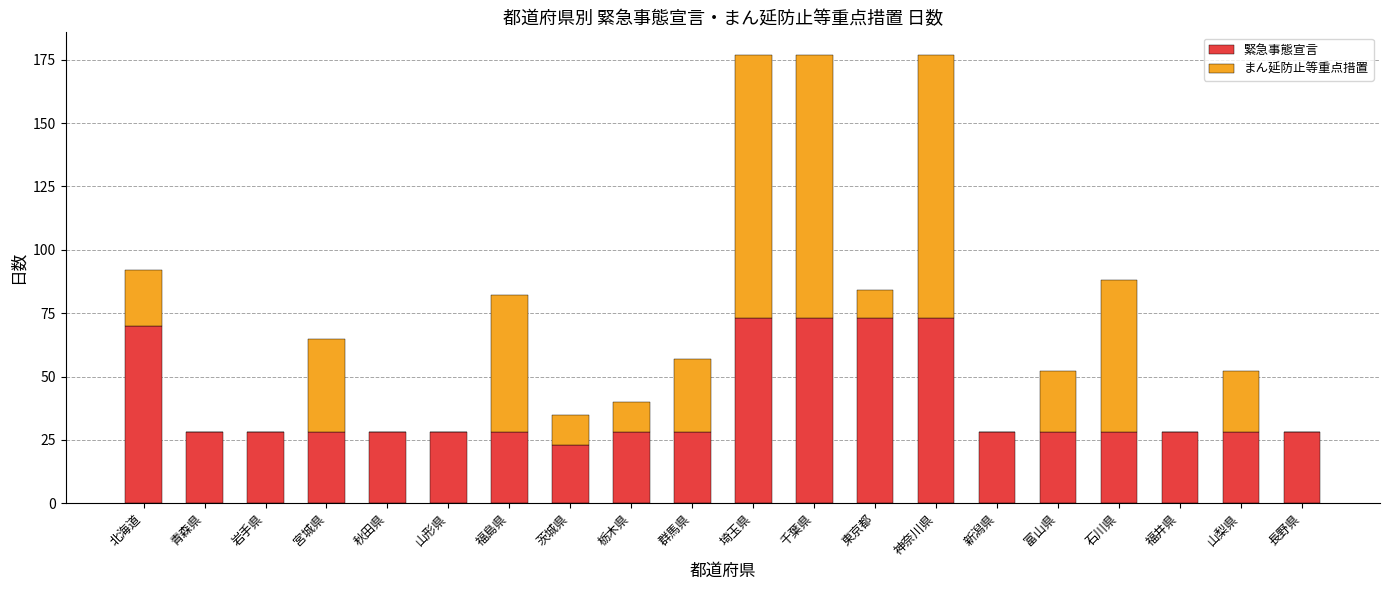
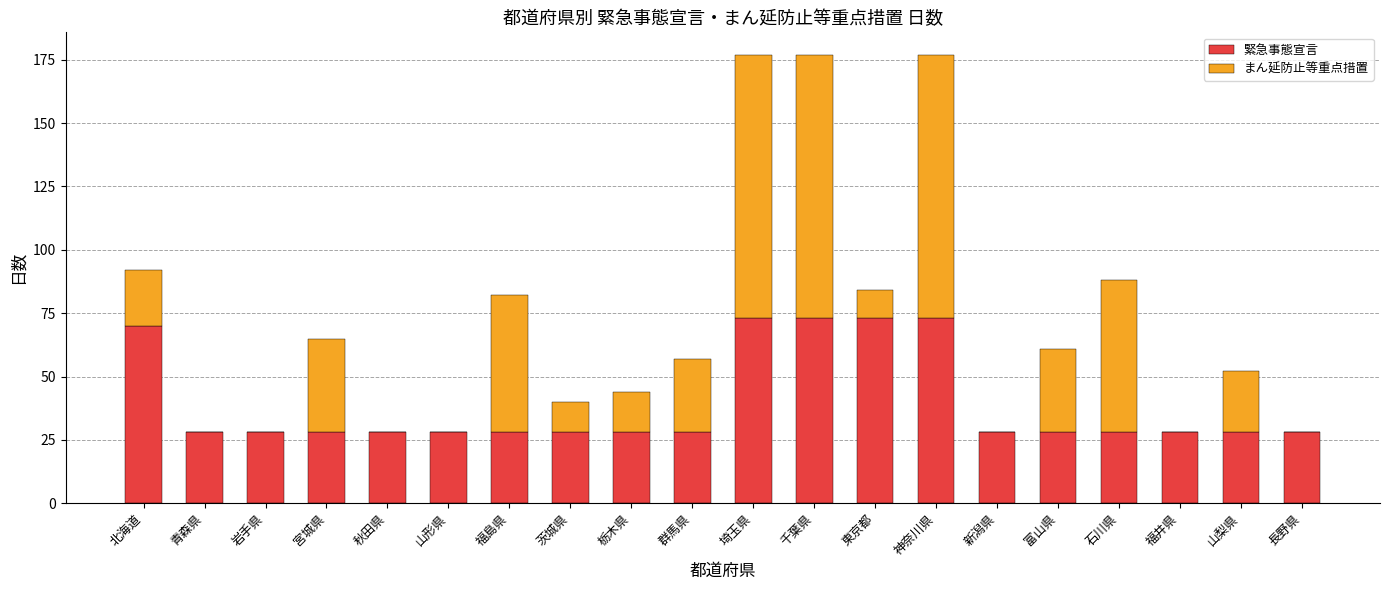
緊急事態宣言, 茨城県: 23 -> 28
まん延防止等重点措置, 栃木県: 12 -> 16
まん延防止等重点措置, 富山県: 24 -> 33
